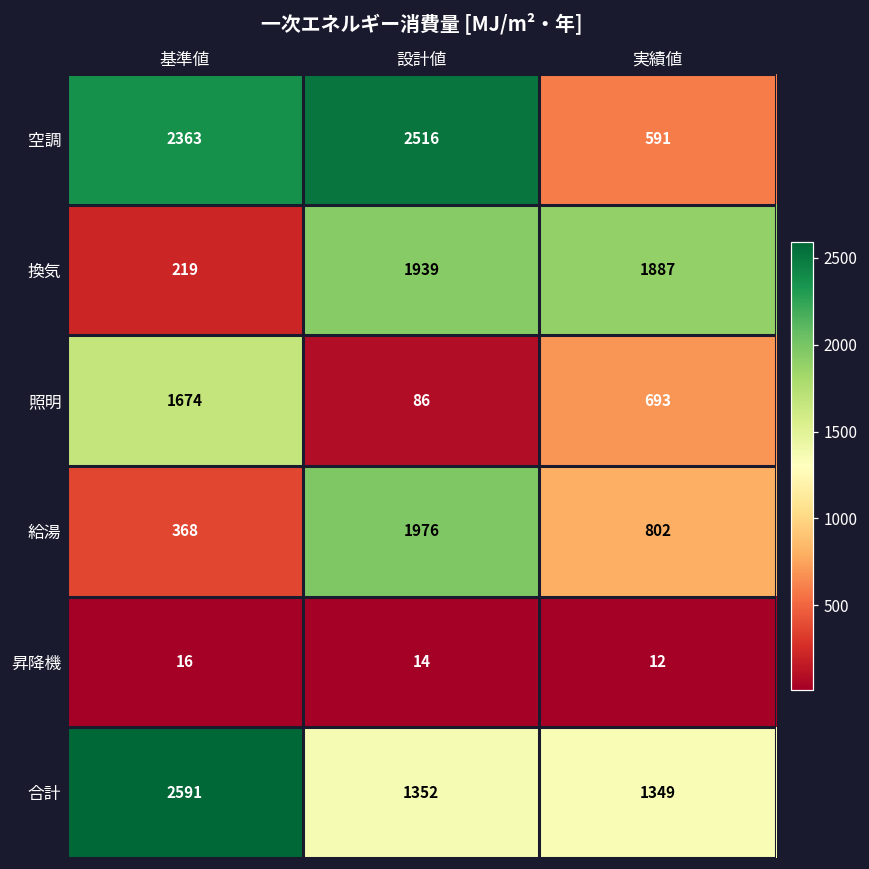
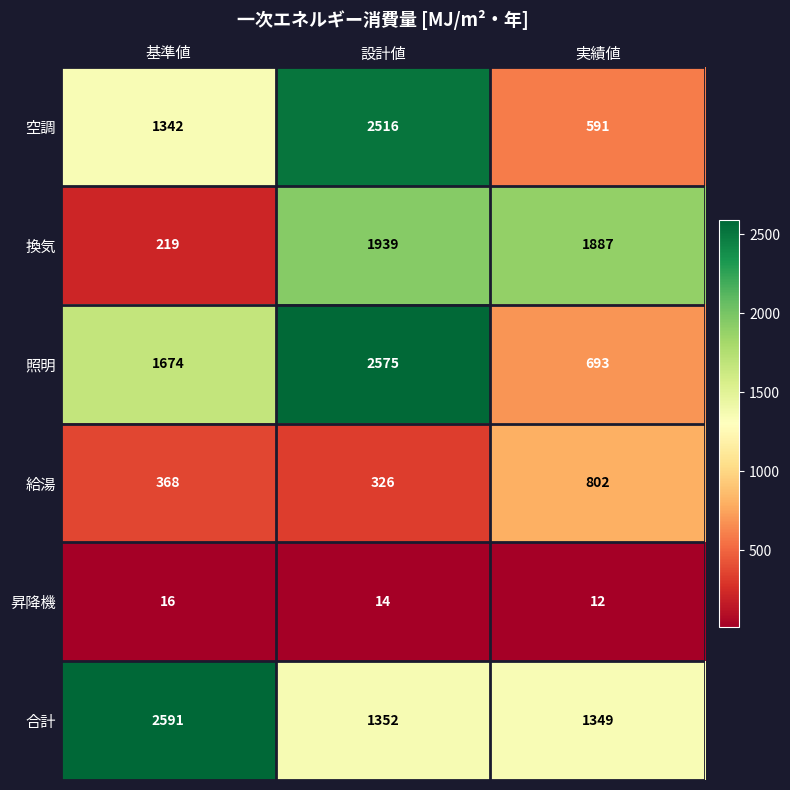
空調, 基準値: 2363 -> 1342
照明, 設計値: 86 -> 2575
給湯, 設計値: 1976 -> 326
